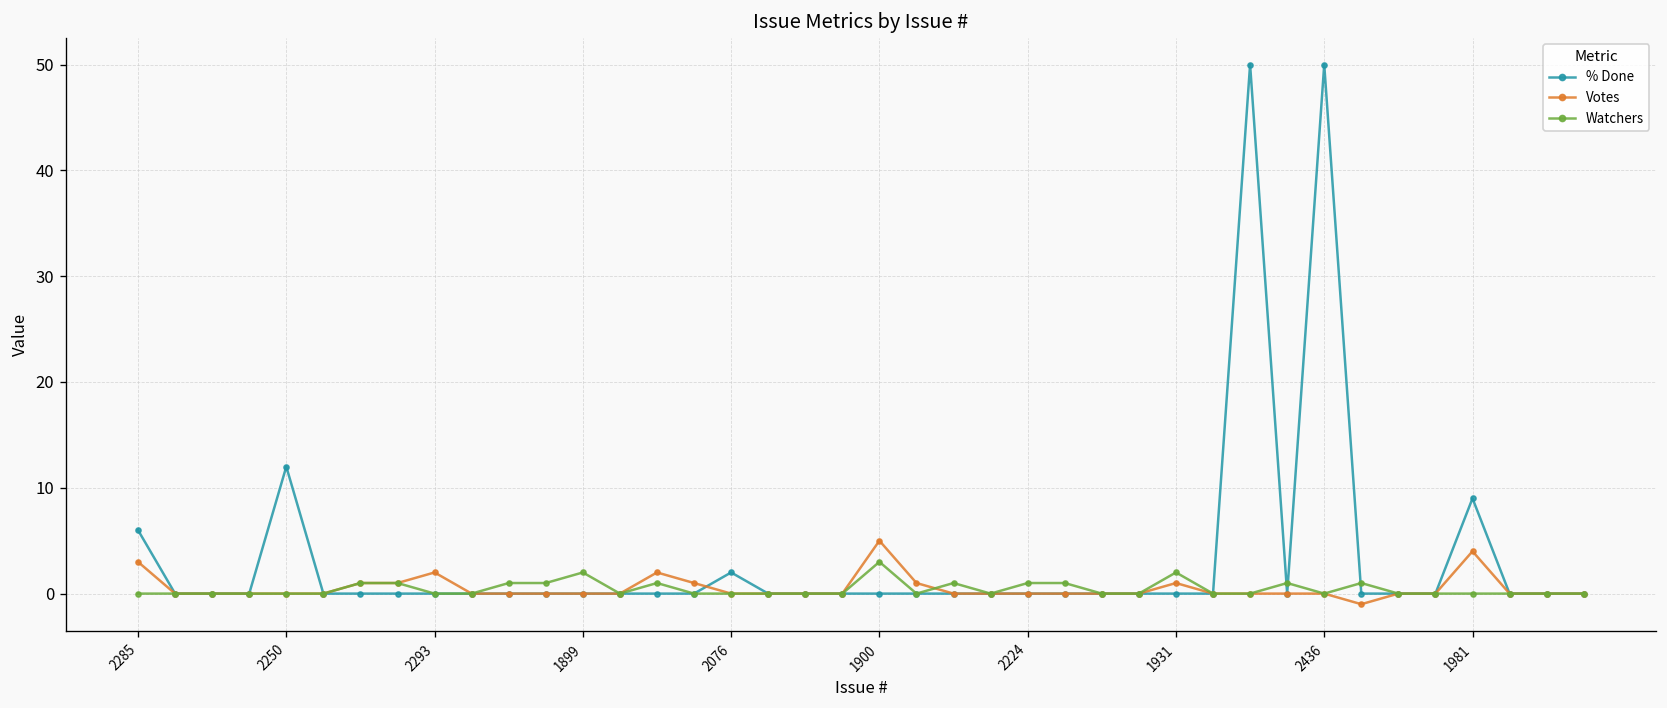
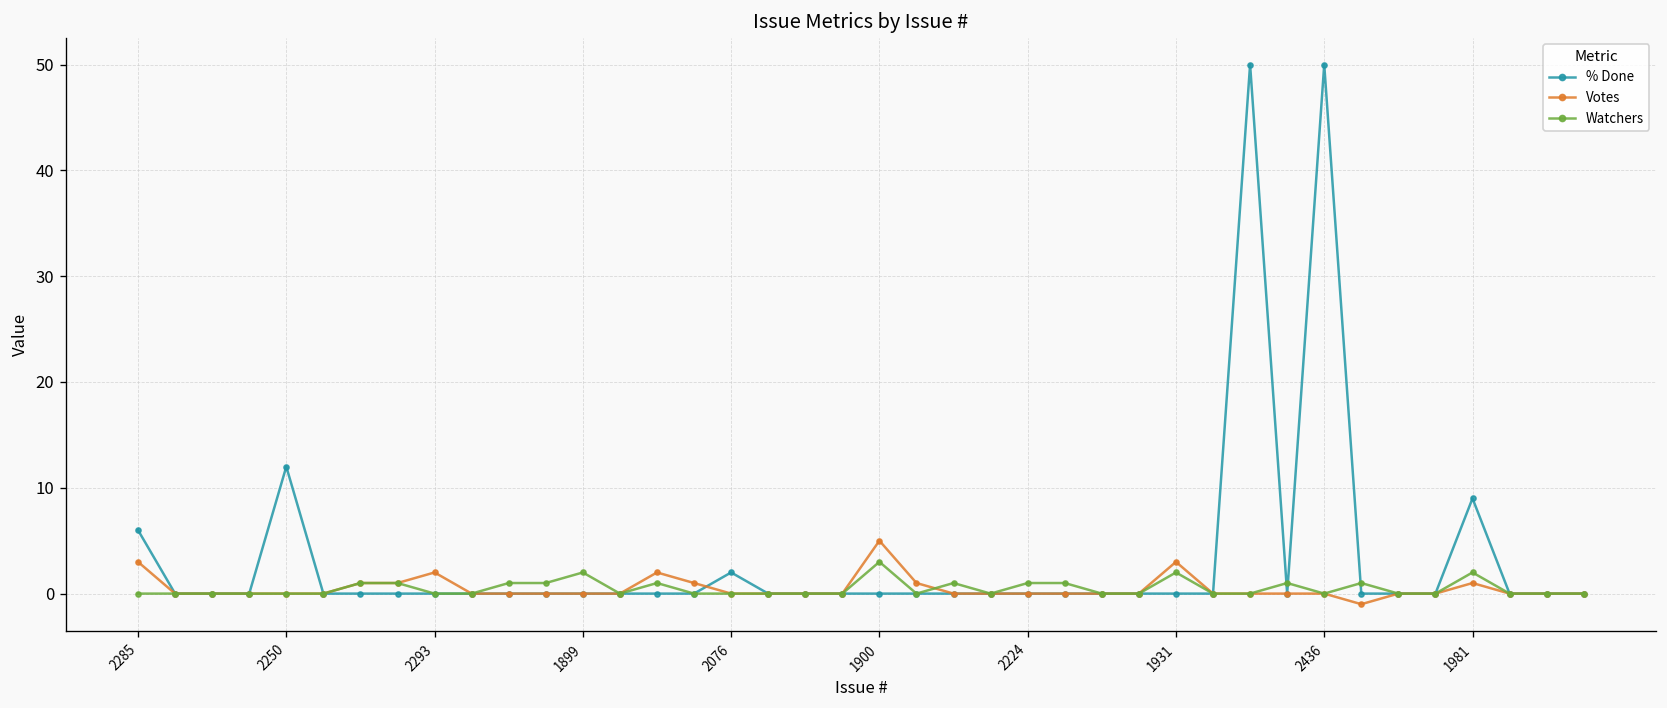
Votes, 1931: 1 -> 3
Votes, 1981: 4 -> 1
Watchers, 1981: 0 -> 2
